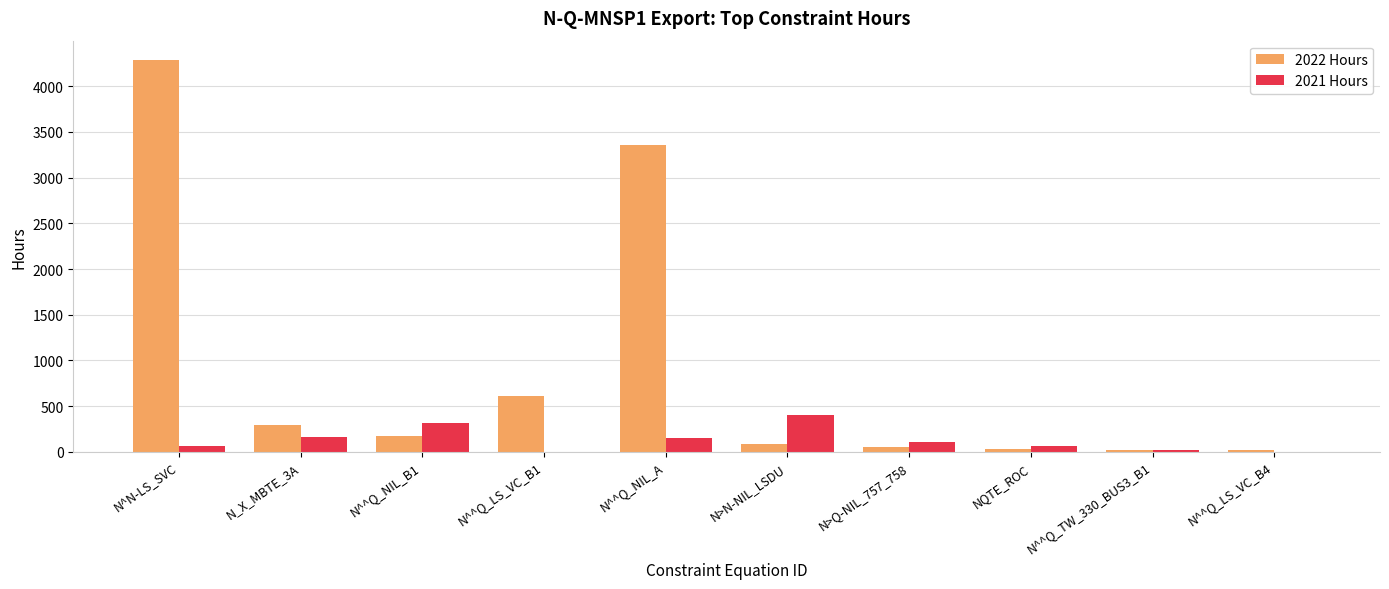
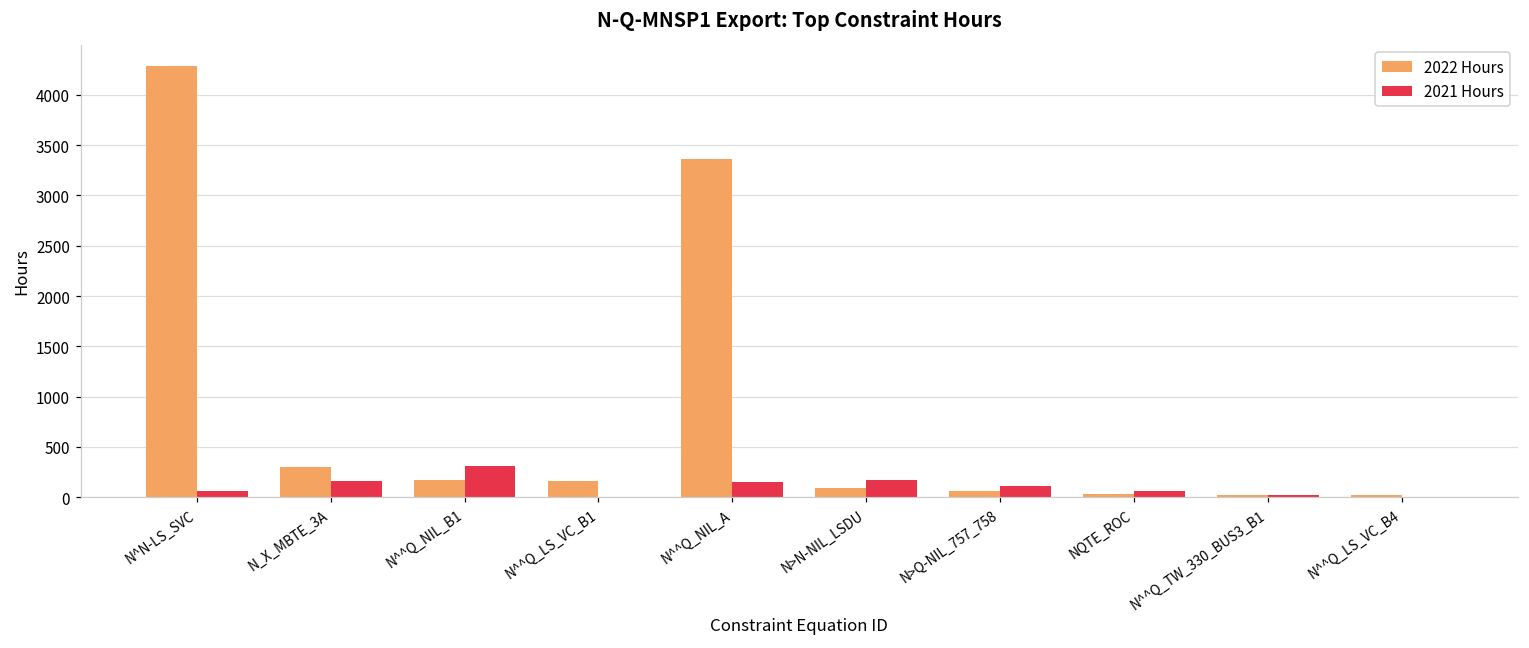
2022 Hours, N^^Q_LS_VC_B1: 600 -> 200
2021 Hours, N>N-NIL_LSDU: 400 -> 200
